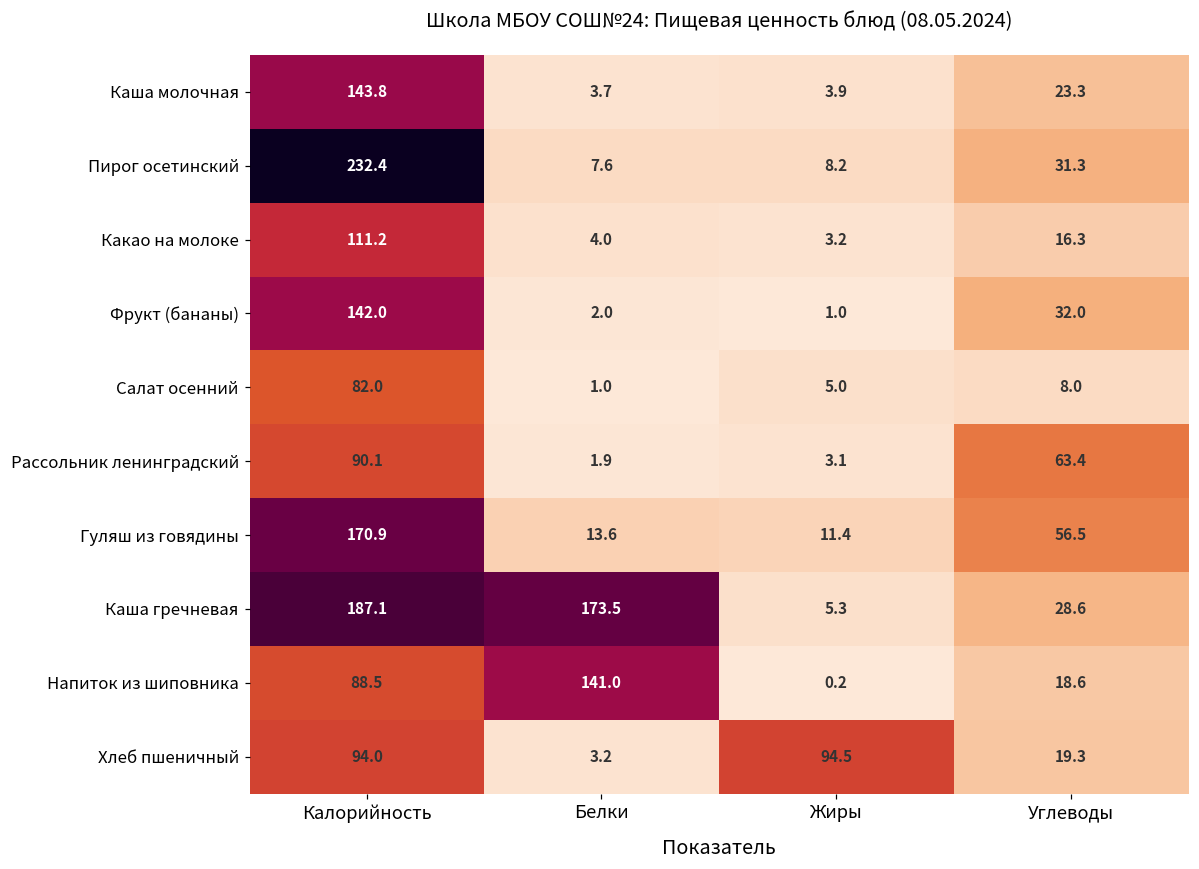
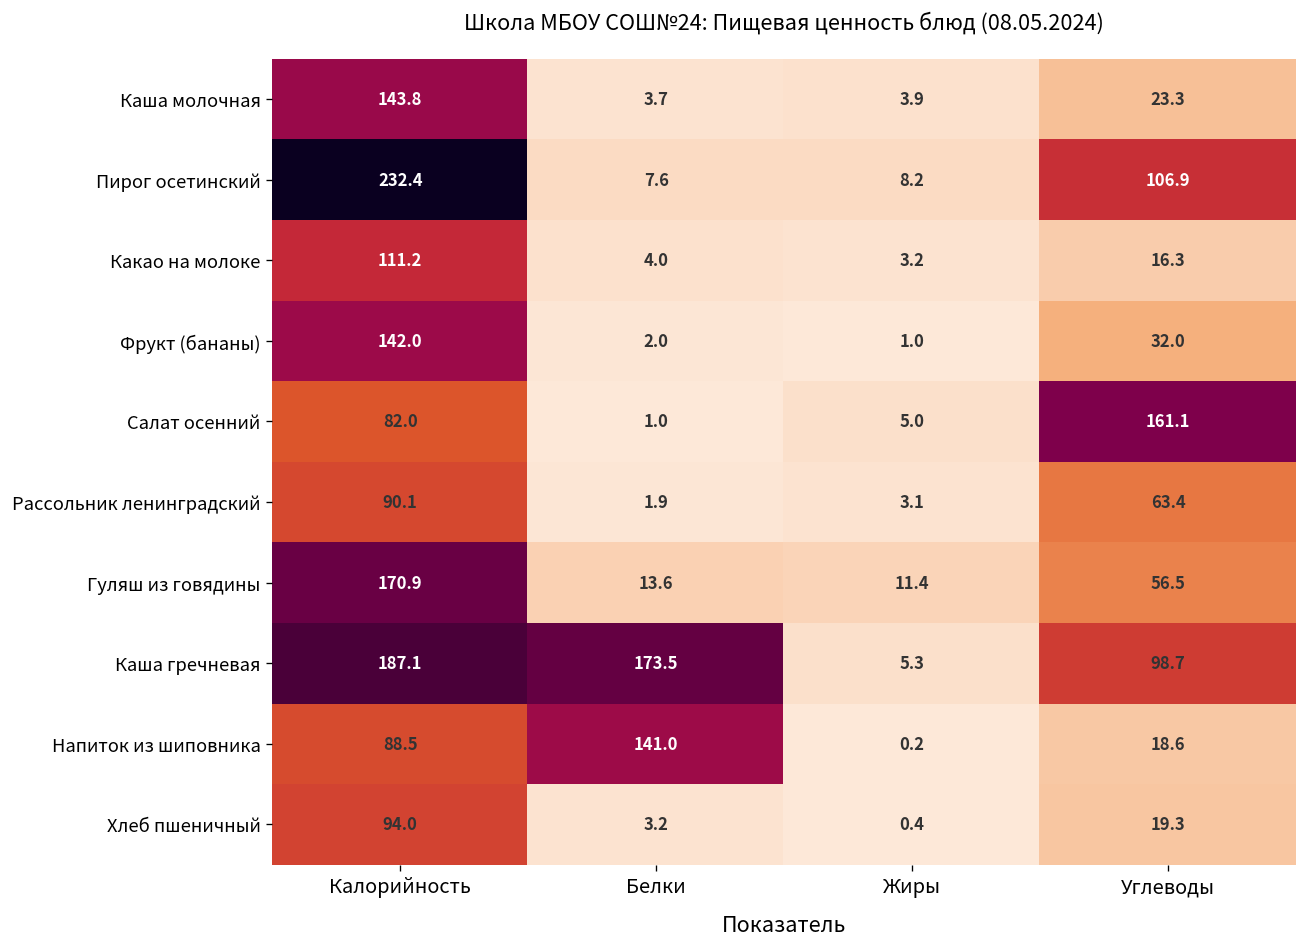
Пирог осетинский, Углеводы: 31.3 -> 106.9
Салат осенний, Углеводы: 8.0 -> 161.1
Каша гречневая, Углеводы: 28.6 -> 98.7
Хлеб пшеничный, Жиры: 94.5 -> 0.4
